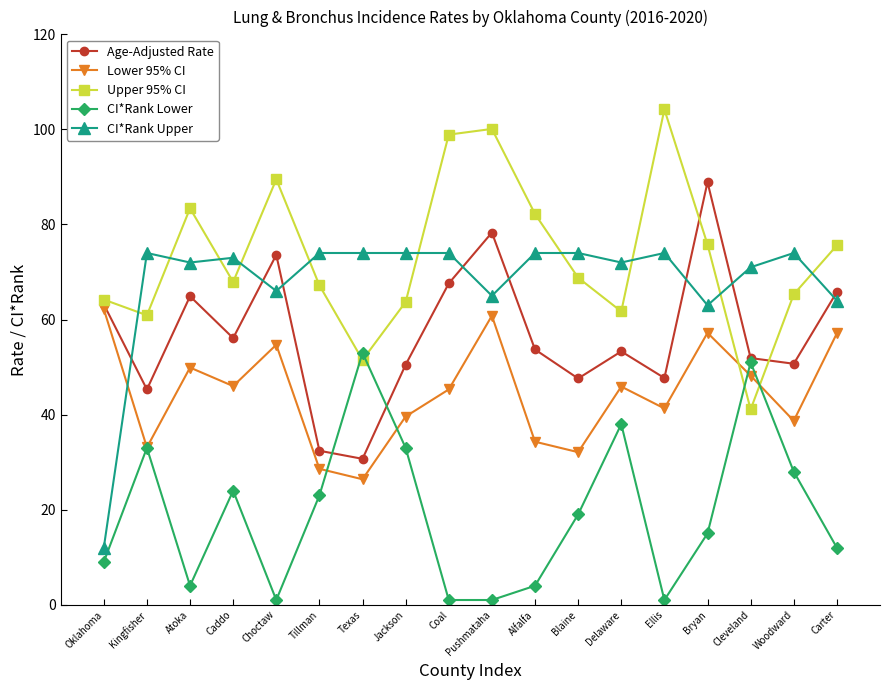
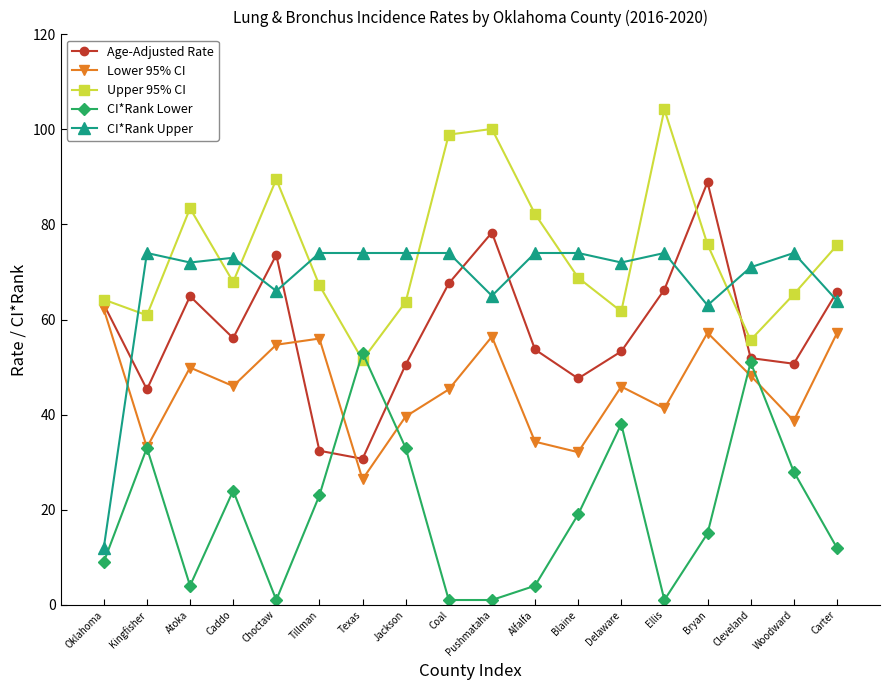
Lower 95% CI, Tillman: 29 -> 56
Lower 95% CI, Pushmataha: 61 -> 56
Age-Adjusted Rate, Ellis: 48 -> 66
Upper 95% CI, Cleveland: 41 -> 56
